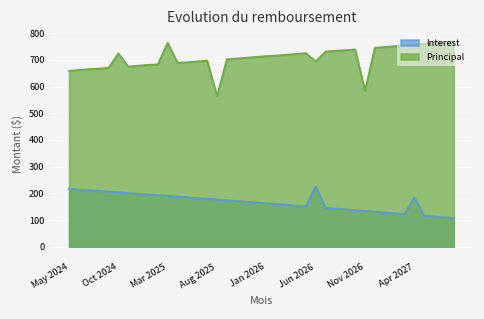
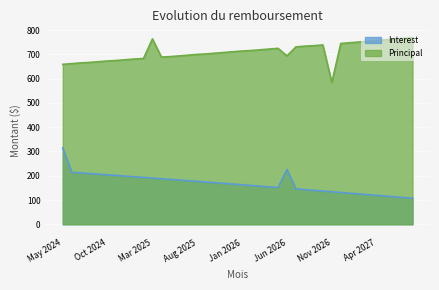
Interest, May 2024: 220 -> 310
Principal, Oct 2024: 720 -> 670
Principal, Aug 2025: 560 -> 700
Interest, Apr 2027: 180 -> 120
